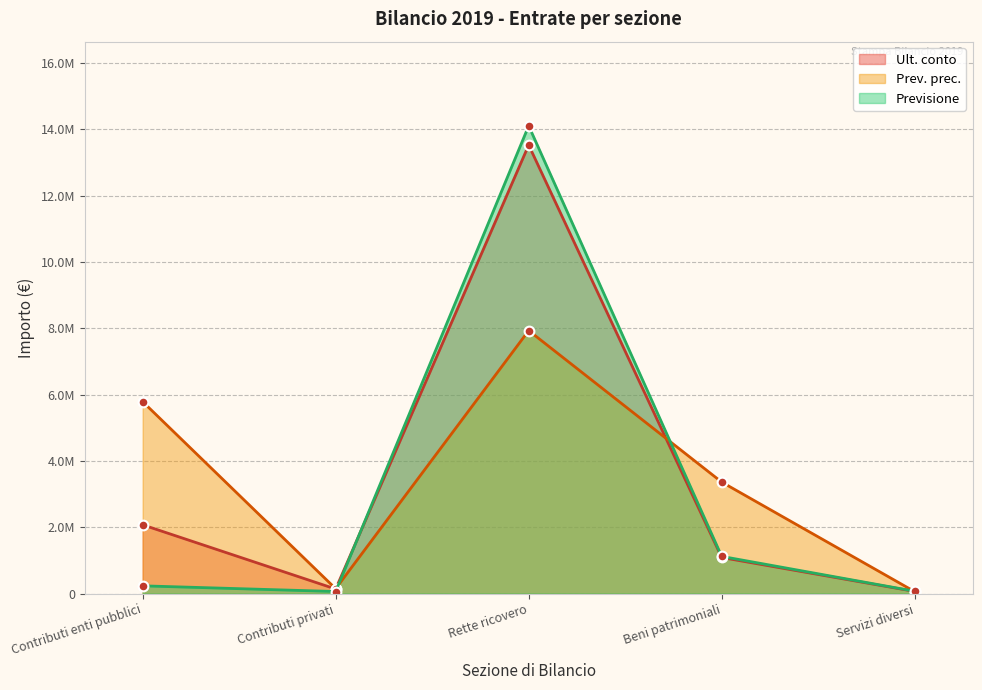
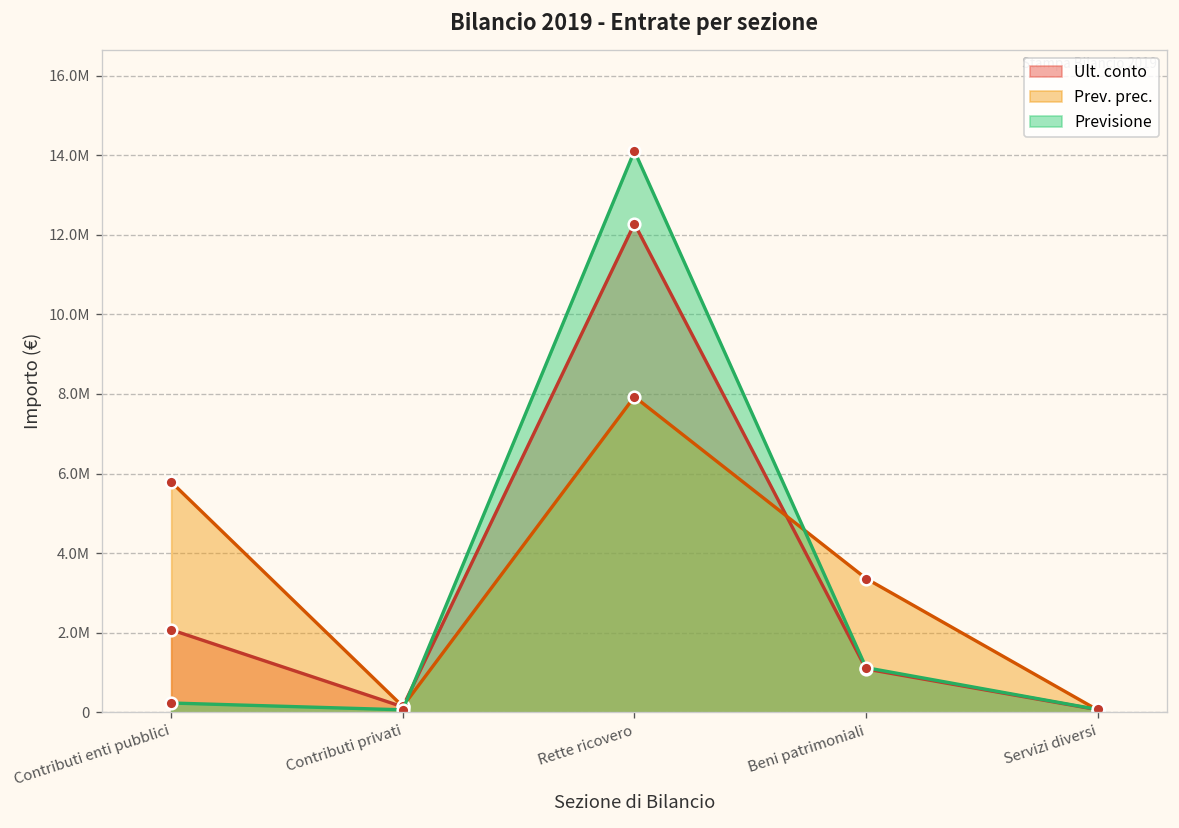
Ult. conto, Rette ricovero: 13500000 -> 12300000
